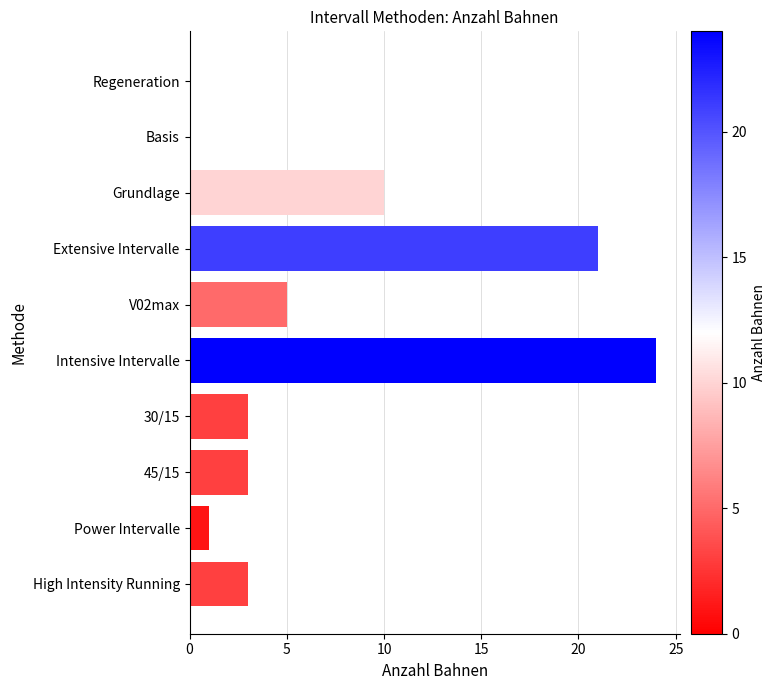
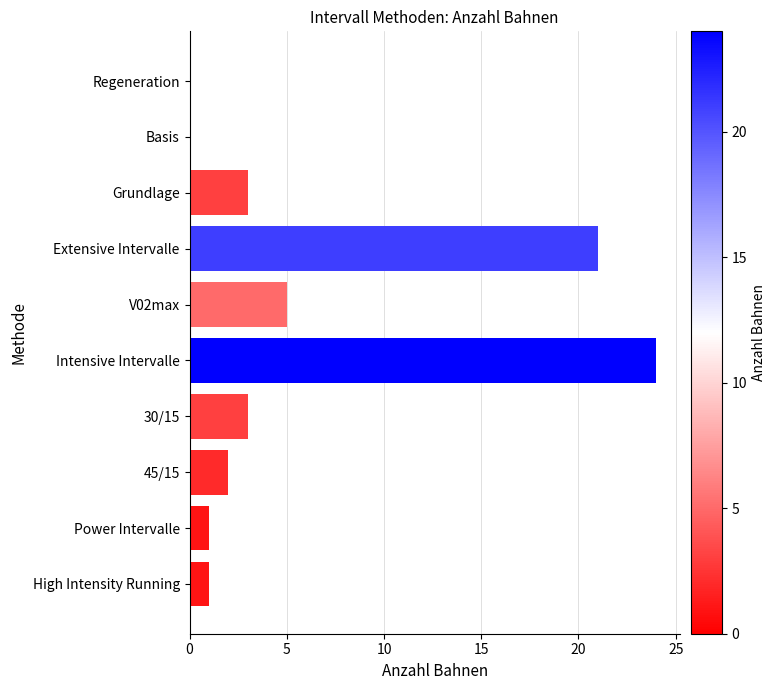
Grundlage: 10 -> 3
45/15: 3 -> 2
High Intensity Running: 3 -> 1
